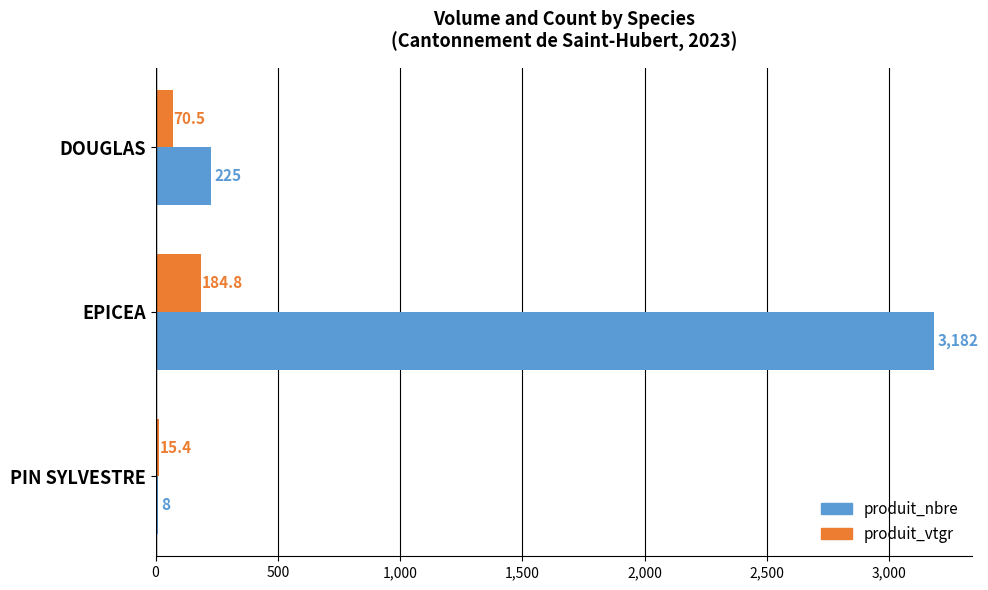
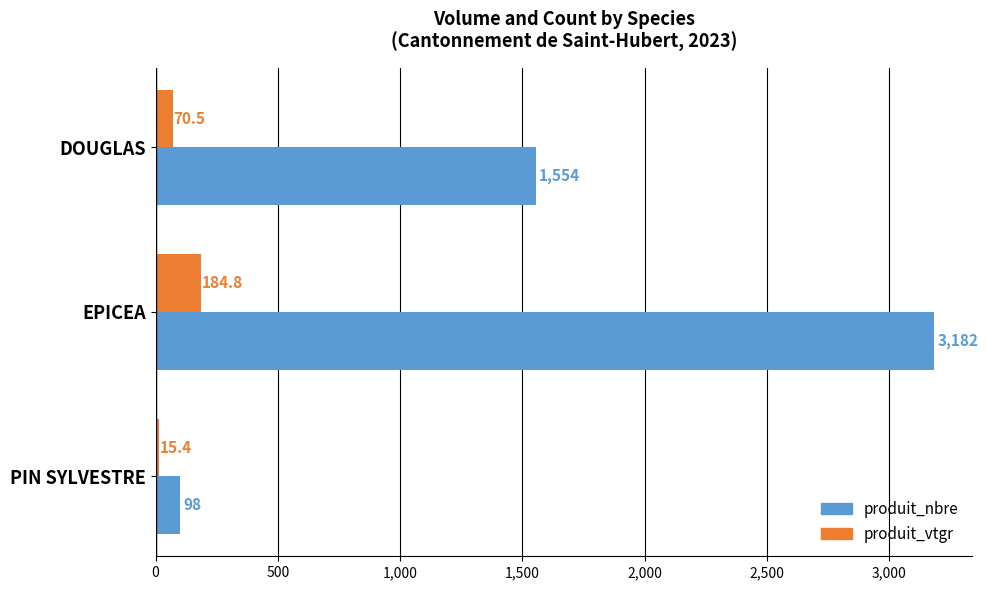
produit_nbre, DOUGLAS: 225 -> 1,554
produit_nbre, PIN SYLVESTRE: 8 -> 98
